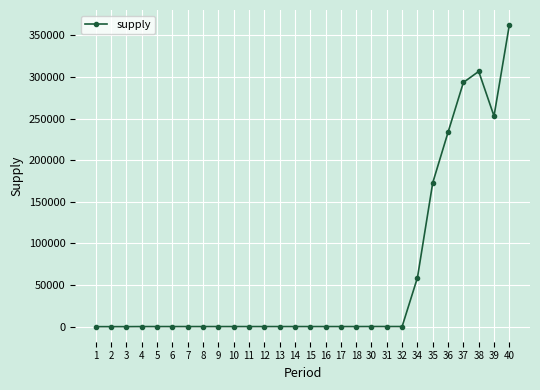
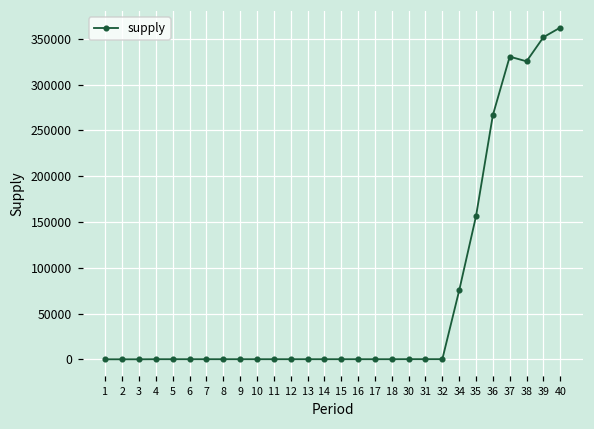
34: 60000 -> 80000
35: 170000 -> 160000
36: 230000 -> 270000
37: 290000 -> 330000
38: 310000 -> 330000
39: 250000 -> 350000
